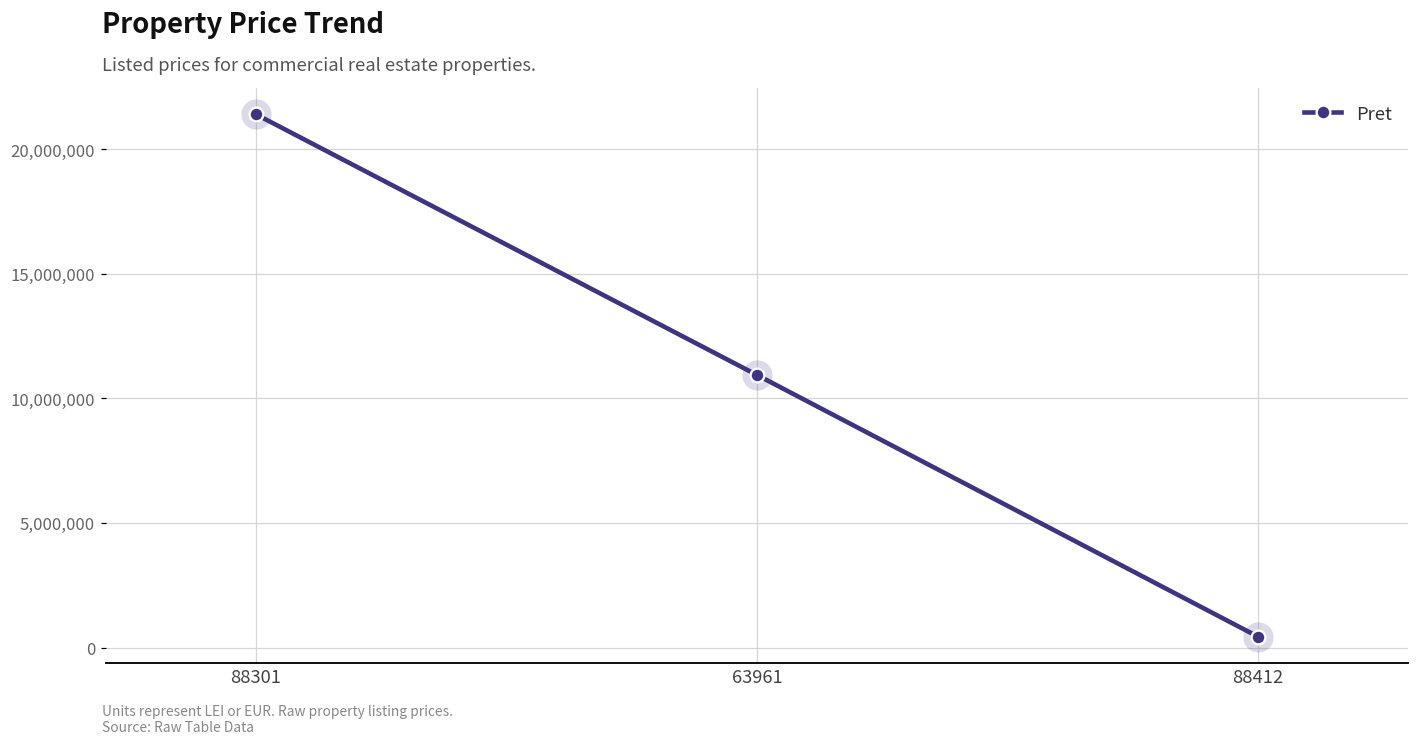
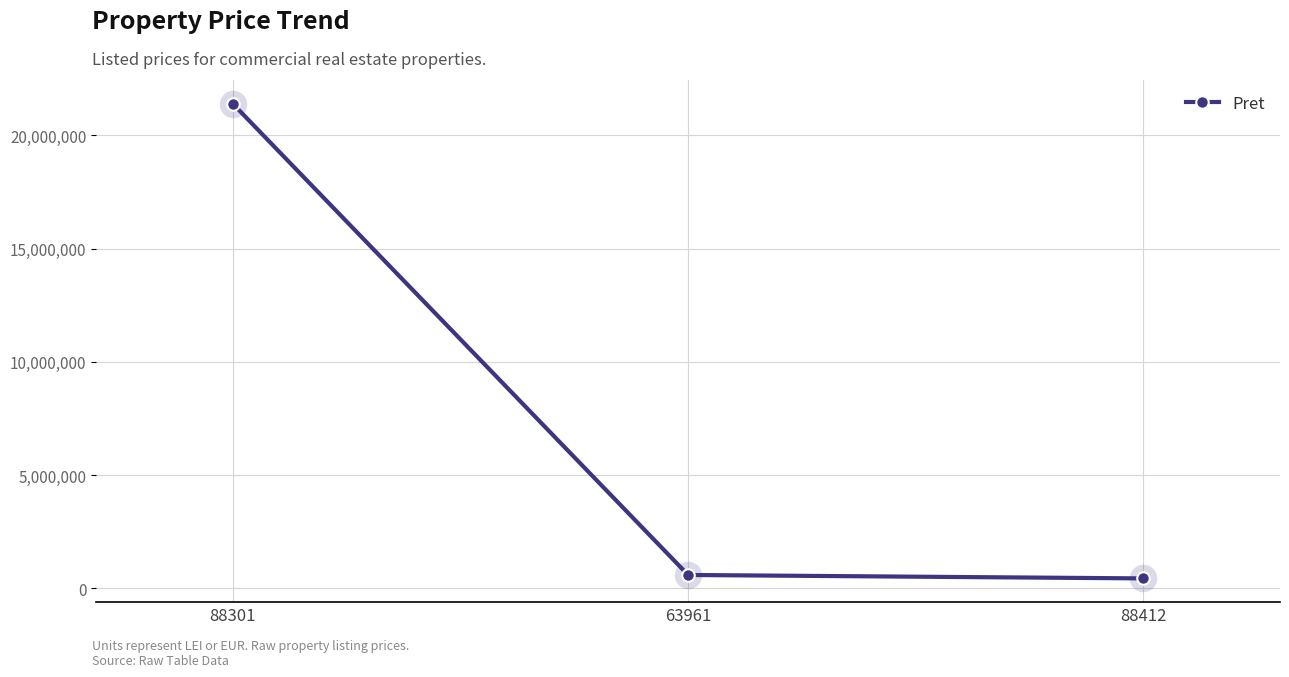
63961: 10,900,000 -> 600,000
